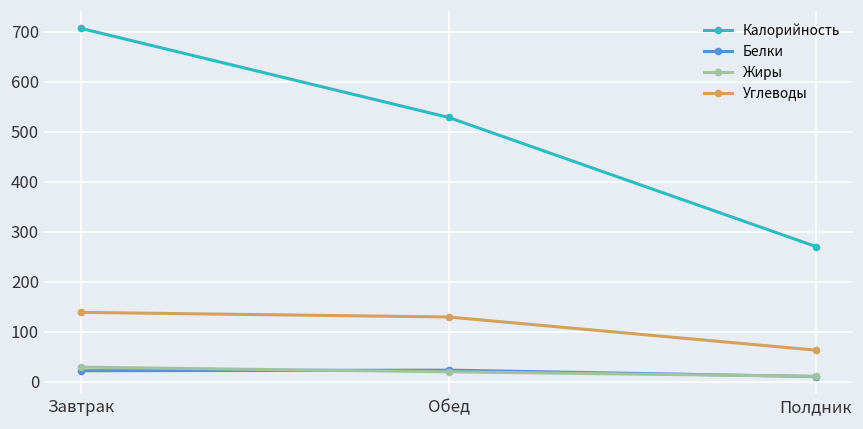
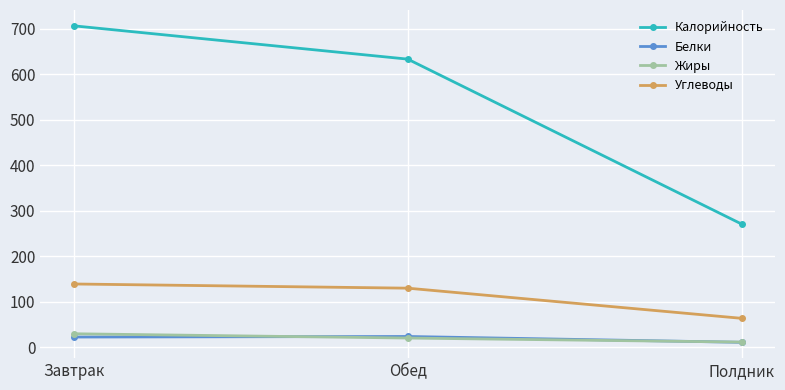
Калорийность, Обед: 530 -> 630
